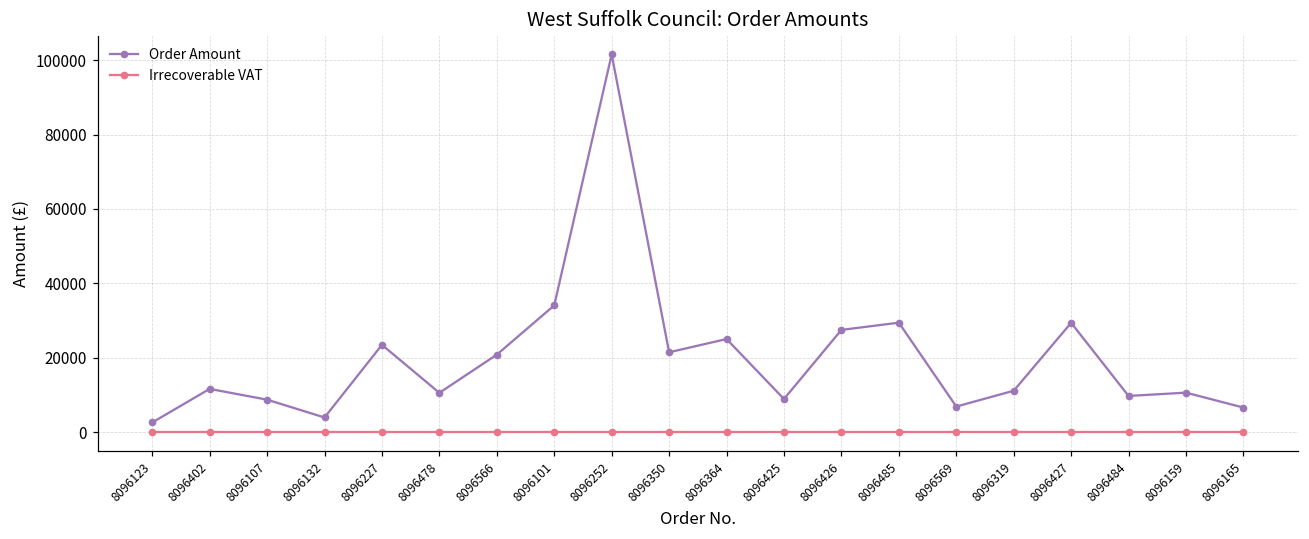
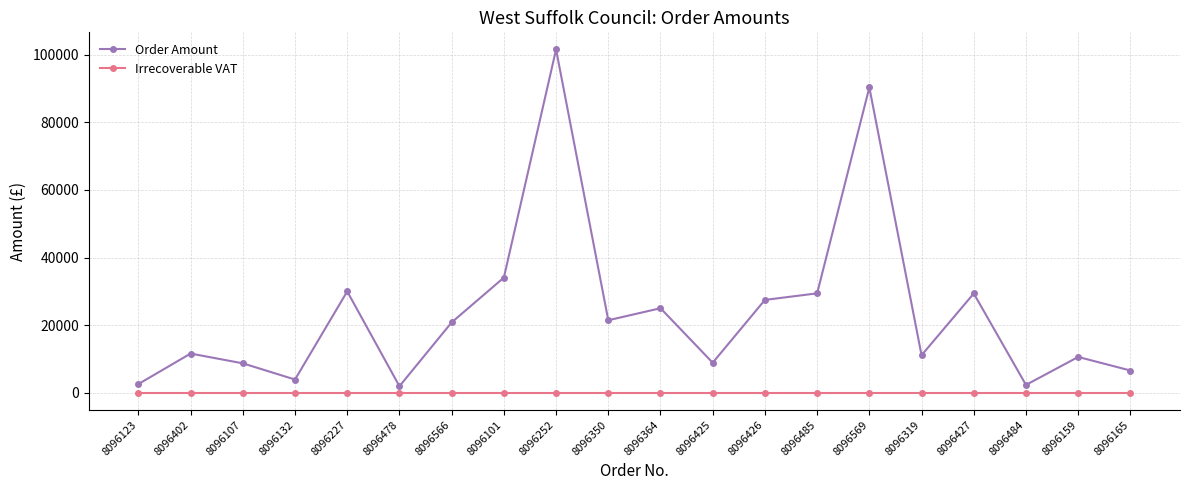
Order Amount, 8096227: 23000 -> 30000
Order Amount, 8096478: 11000 -> 2000
Order Amount, 8096569: 7000 -> 90000
Order Amount, 8096484: 10000 -> 2000
